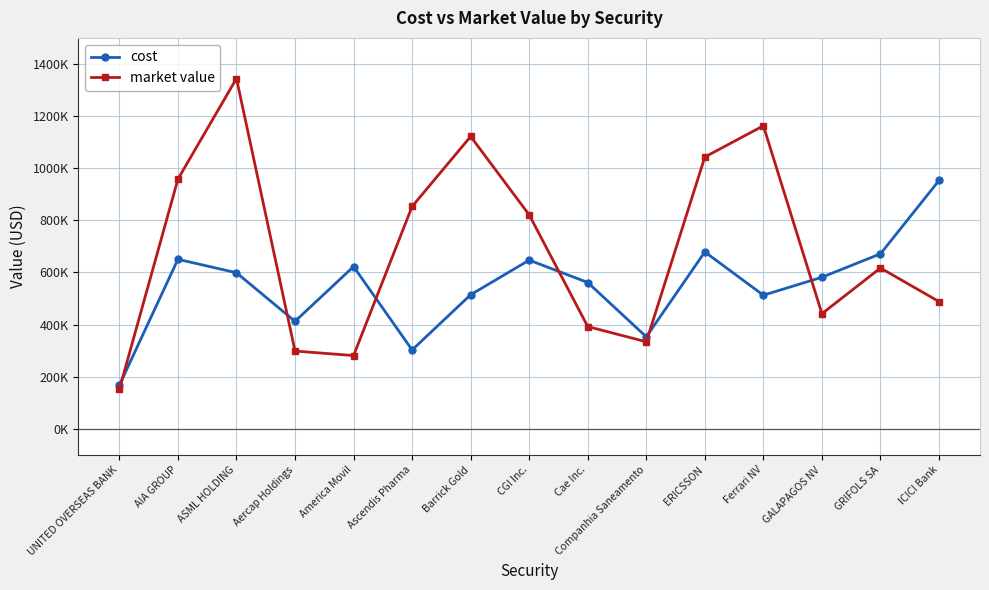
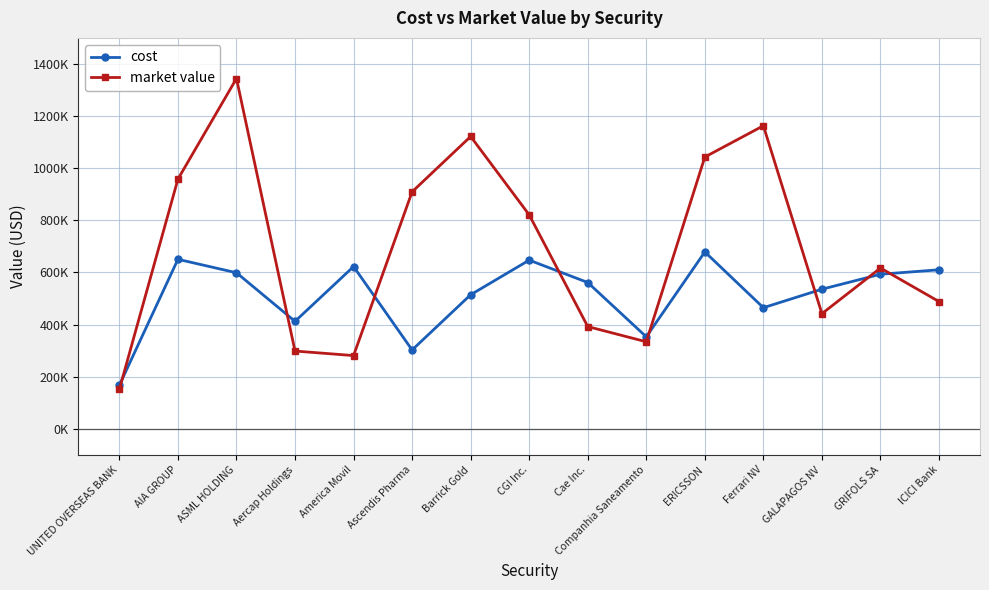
market value, Ascendis Pharma: 850000 -> 910000
cost, Ferrari NV: 510000 -> 460000
cost, GALAPAGOS NV: 580000 -> 540000
cost, GRIFOLS SA: 670000 -> 590000
cost, ICICI Bank: 950000 -> 610000
